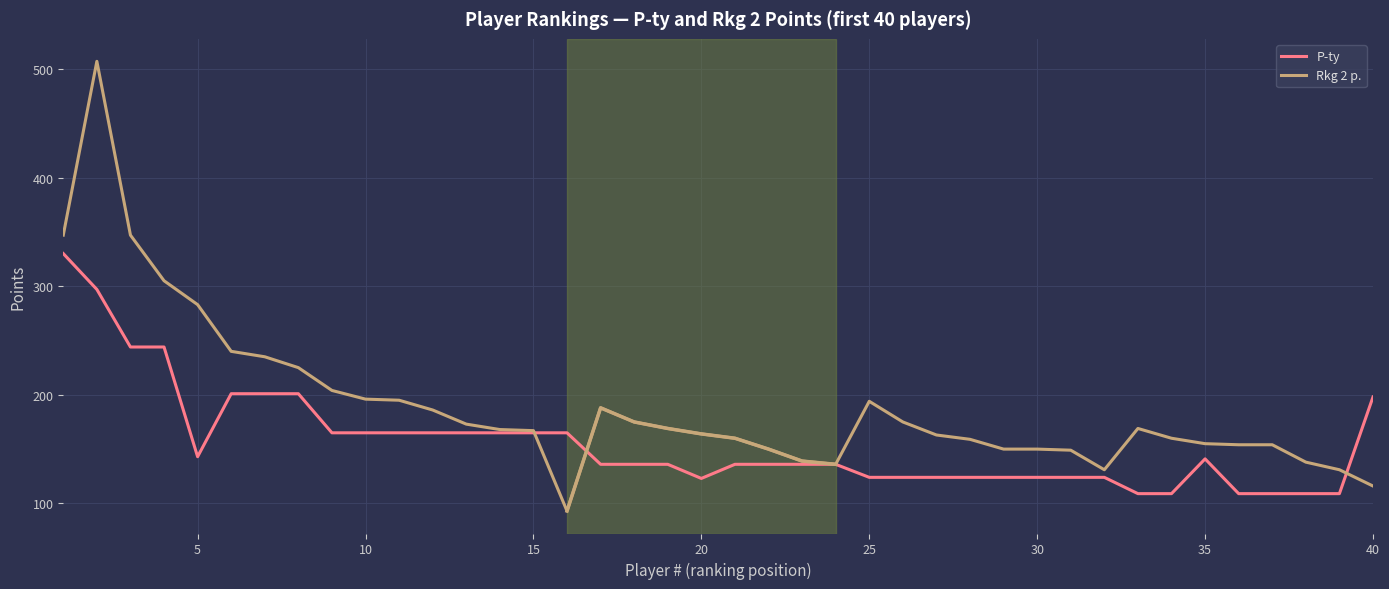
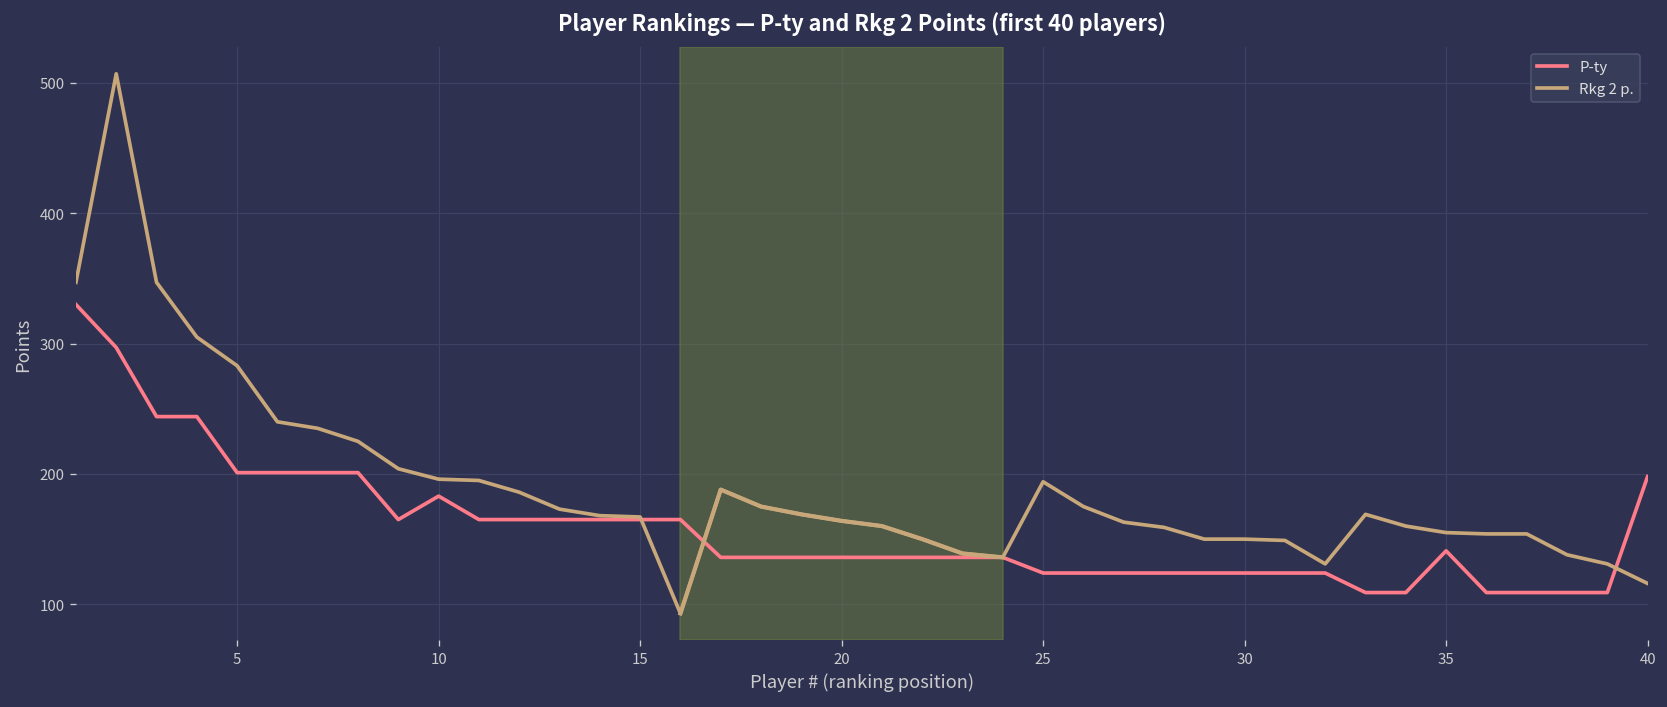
P-ty, 5: 143 -> 201
P-ty, 10: 165 -> 183
P-ty, 20: 123 -> 136
